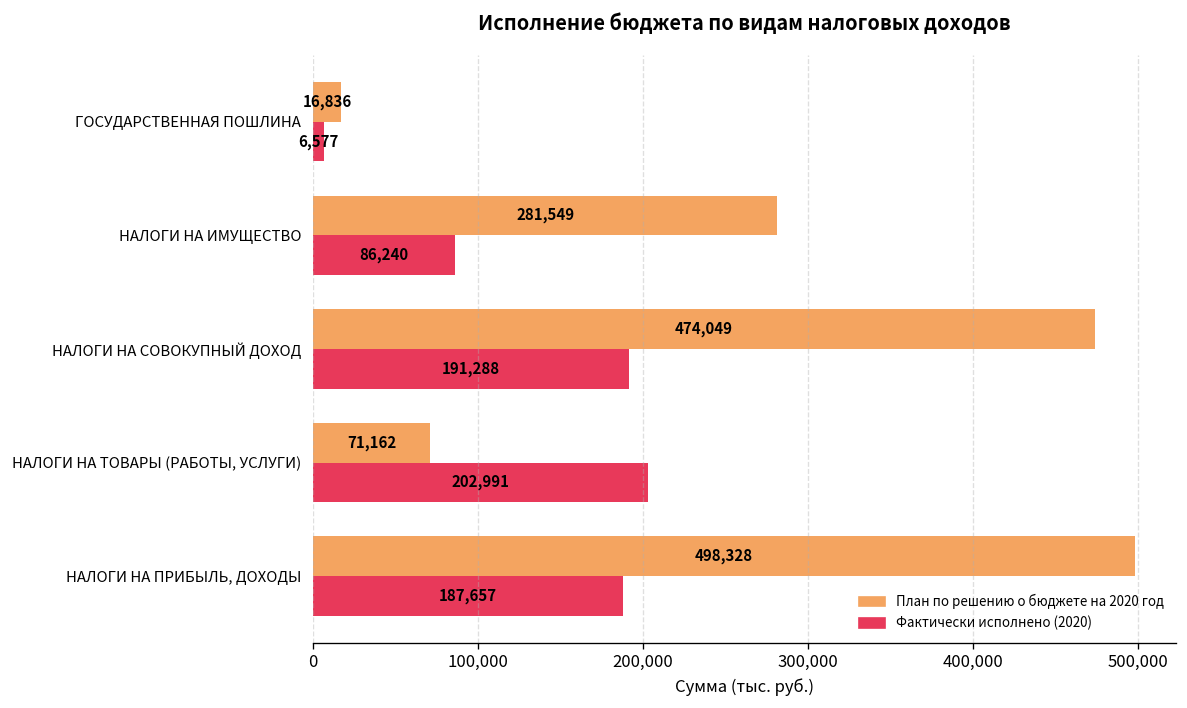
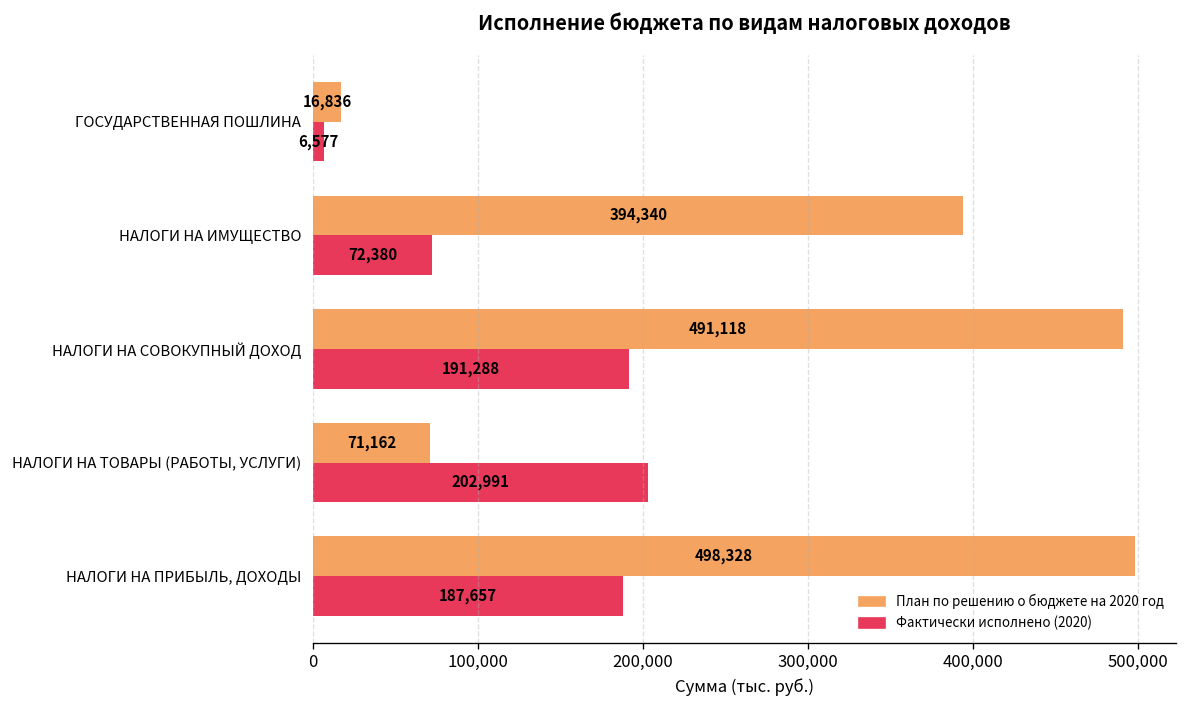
План по решению о бюджете на 2020 год, НАЛОГИ НА ИМУЩЕСТВО: 281,549 -> 394,340
Фактически исполнено (2020), НАЛОГИ НА ИМУЩЕСТВО: 86,240 -> 72,380
План по решению о бюджете на 2020 год, НАЛОГИ НА СОВОКУПНЫЙ ДОХОД: 474,049 -> 491,118
